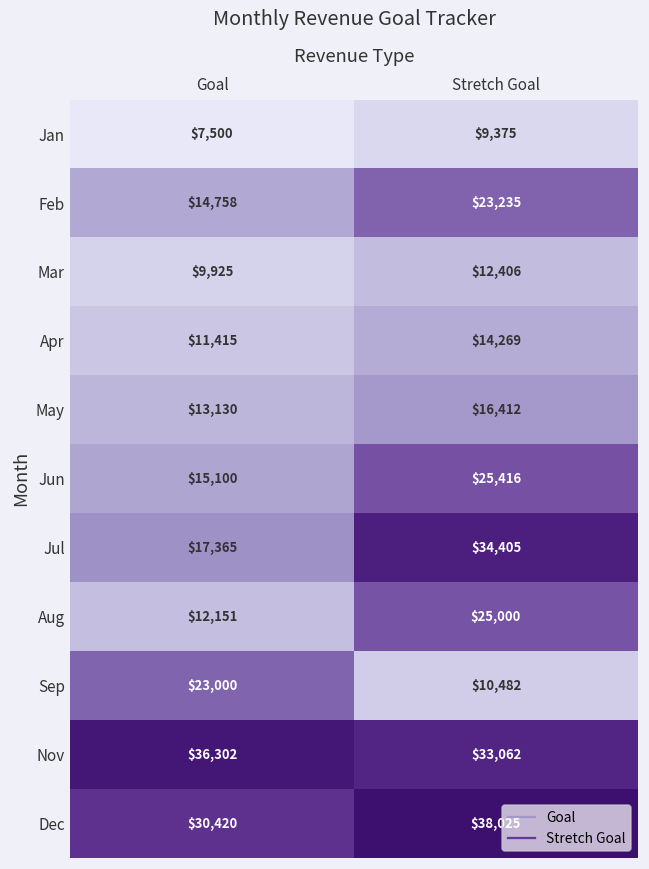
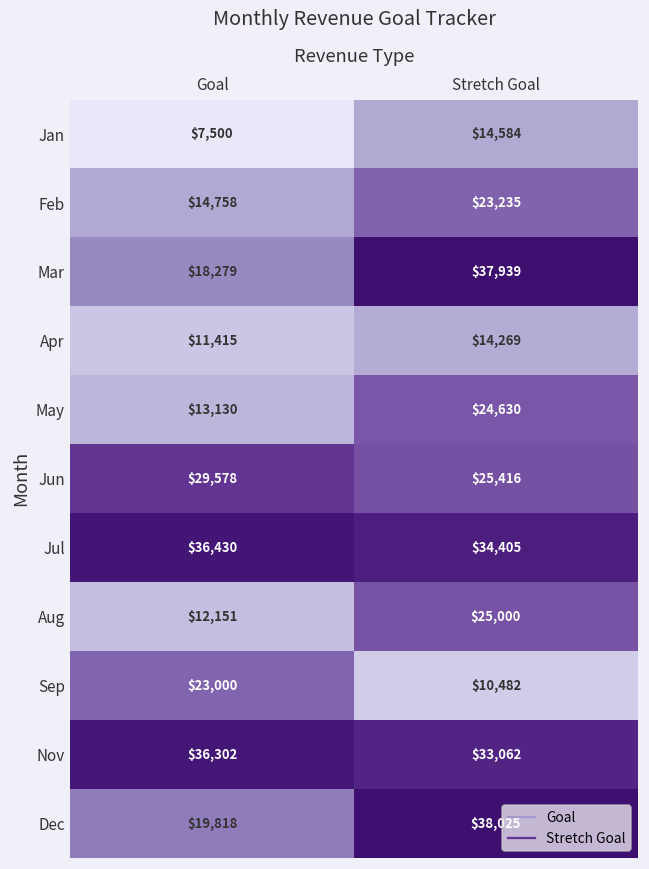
Jan, Stretch Goal: $9,375 -> $14,584
Mar, Goal: $9,925 -> $18,279
Mar, Stretch Goal: $12,406 -> $37,939
May, Stretch Goal: $16,412 -> $24,630
Jun, Goal: $15,100 -> $29,578
Jul, Goal: $17,365 -> $36,430
Dec, Goal: $30,420 -> $19,818
